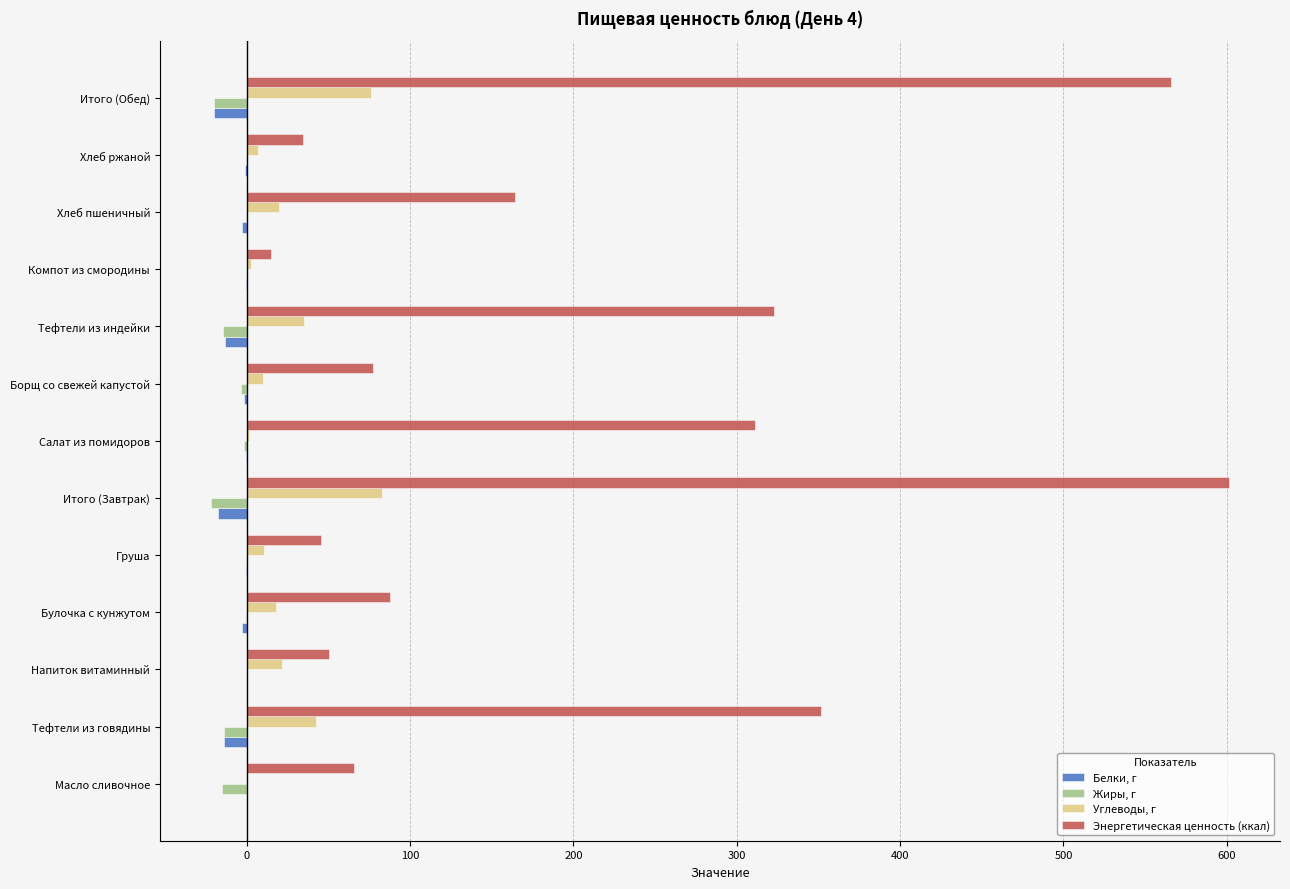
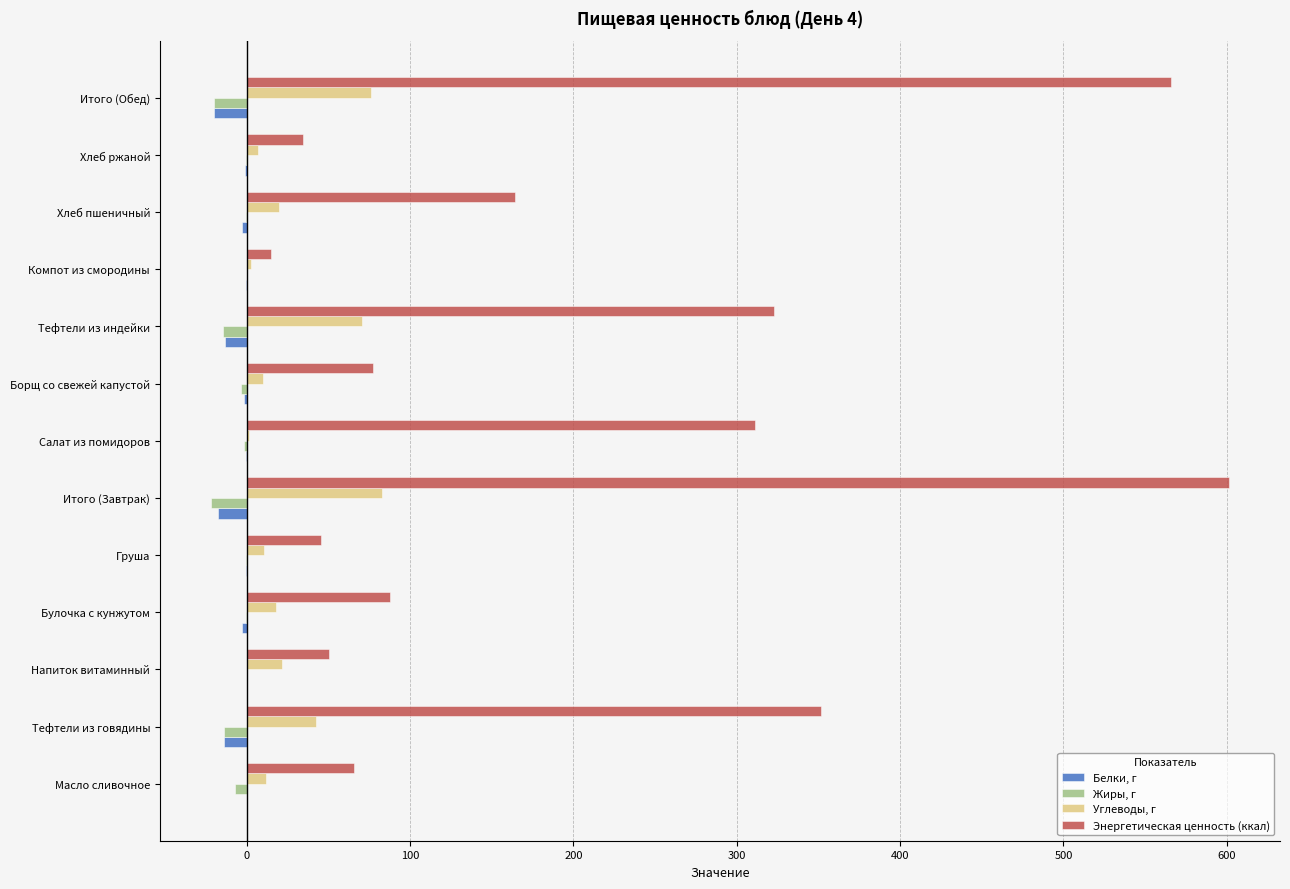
Углеводы, г, Тефтели из индейки: 35 -> 71
Углеводы, г, Масло сливочное: 0 -> 12
Жиры, г, Масло сливочное: -15 -> -7
